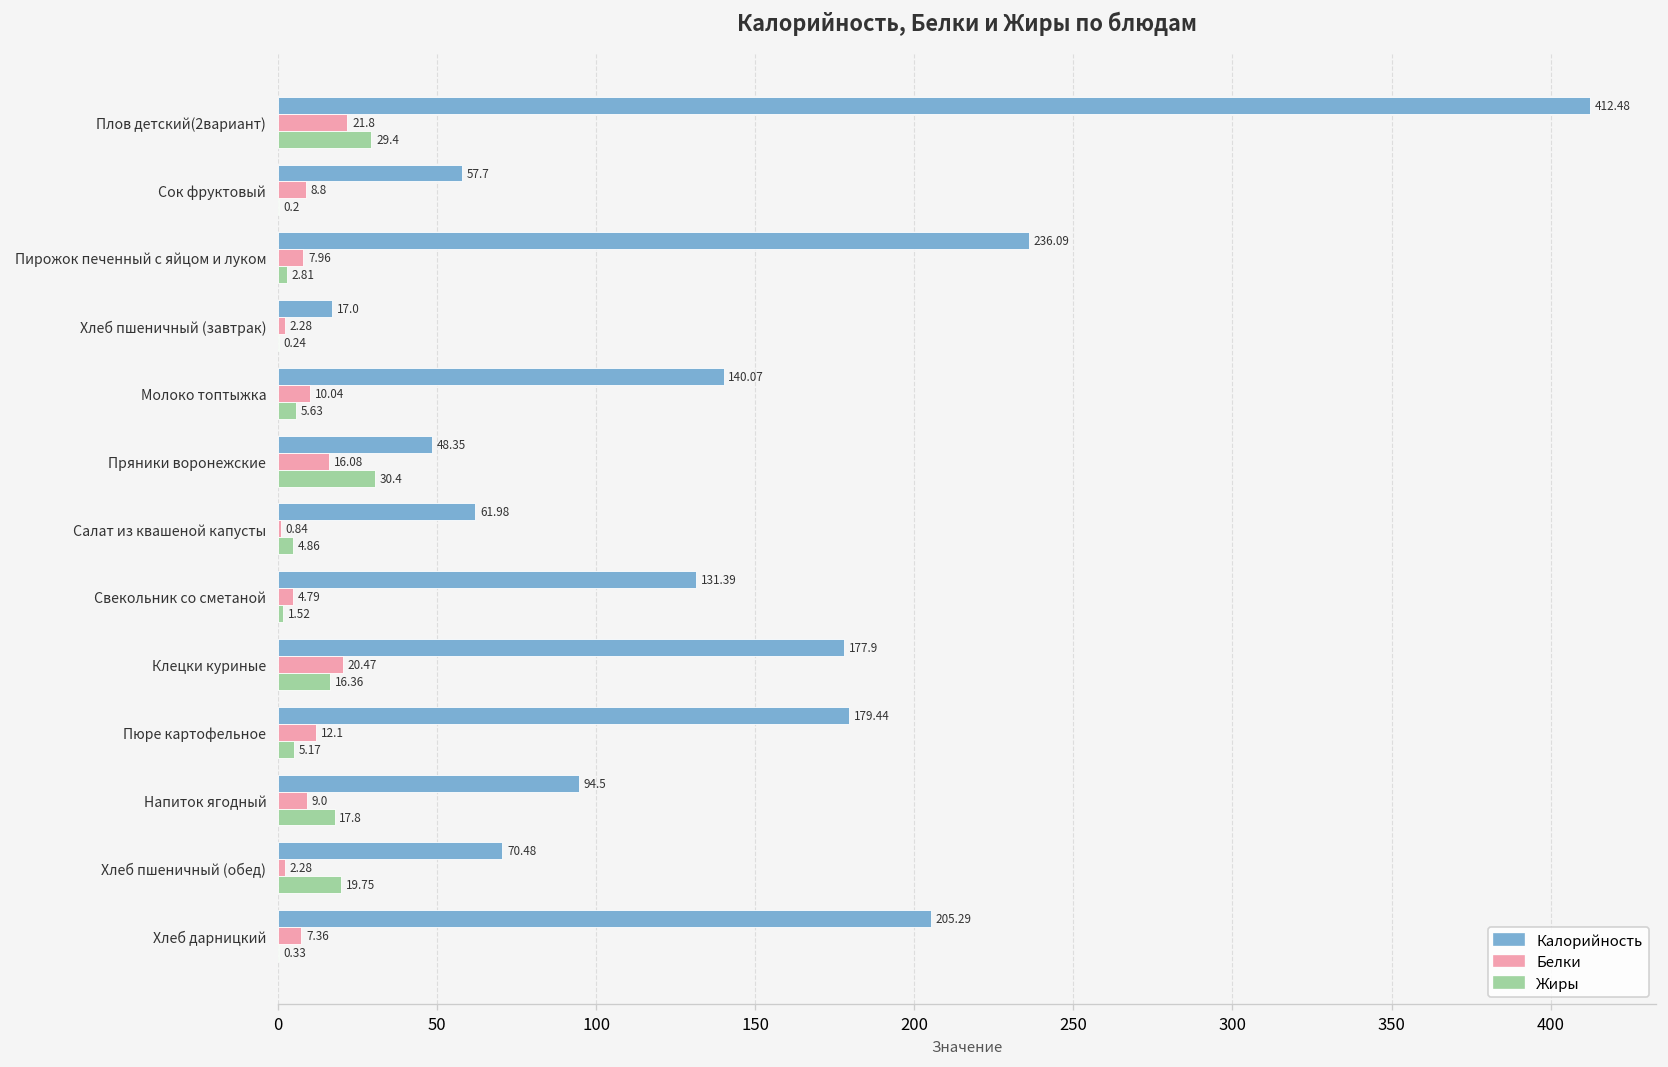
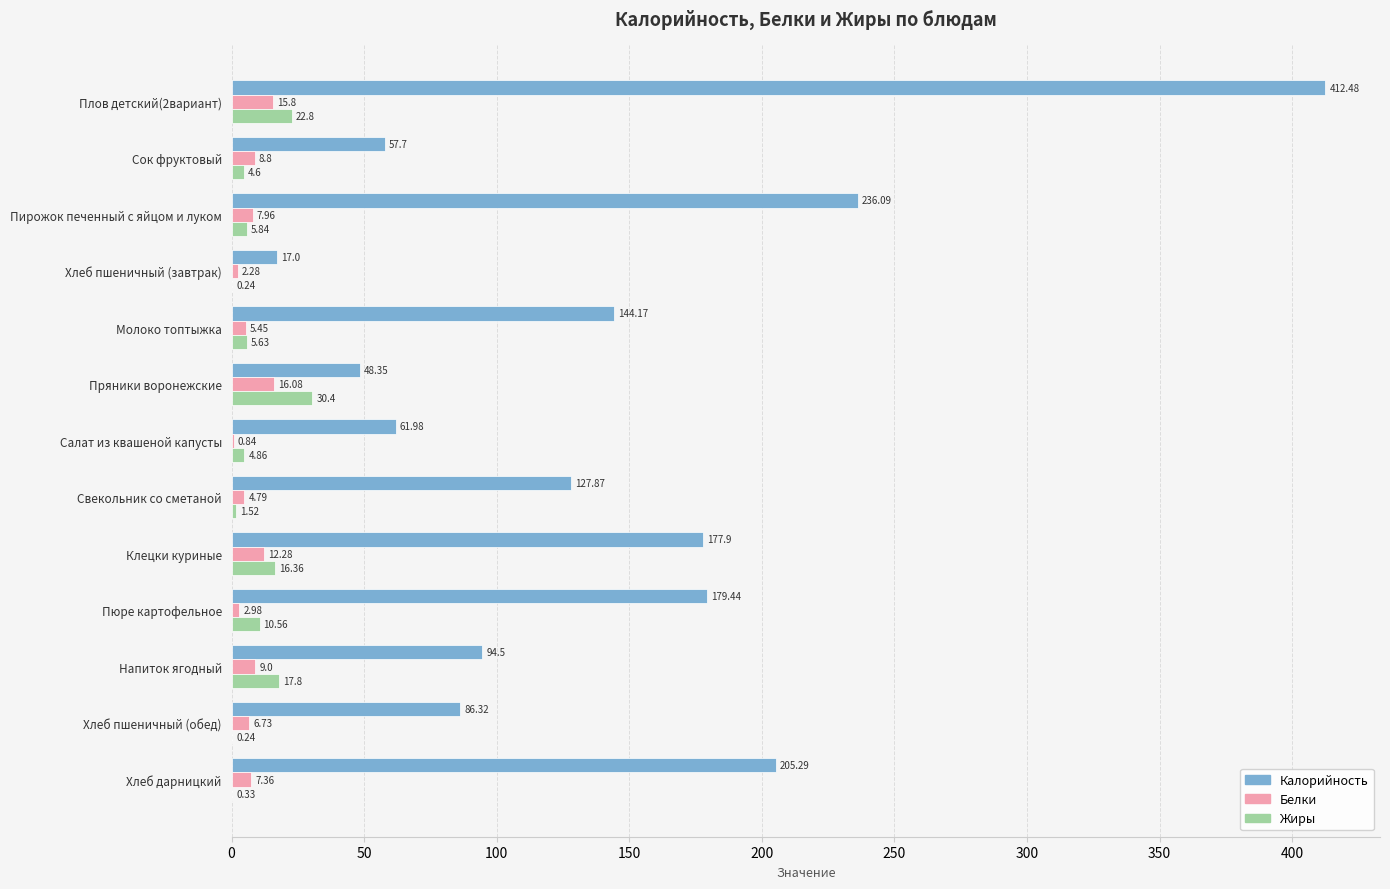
Белки, Плов детский(2вариант): 21.8 -> 15.8
Жиры, Плов детский(2вариант): 29.4 -> 22.8
Жиры, Сок фруктовый: 0.2 -> 4.6
Жиры, Пирожок печенный с яйцом и луком: 2.81 -> 5.84
Калорийность, Молоко топтыжка: 140.07 -> 144.17
Белки, Молоко топтыжка: 10.04 -> 5.45
Калорийность, Свекольник со сметаной: 131.39 -> 127.87
Белки, Клецки куриные: 20.47 -> 12.28
Белки, Пюре картофельное: 12.1 -> 2.98
Жиры, Пюре картофельное: 5.17 -> 10.56
Калорийность, Хлеб пшеничный (обед): 70.48 -> 86.32
Белки, Хлеб пшеничный (обед): 2.28 -> 6.73
Жиры, Хлеб пшеничный (обед): 19.75 -> 0.24
